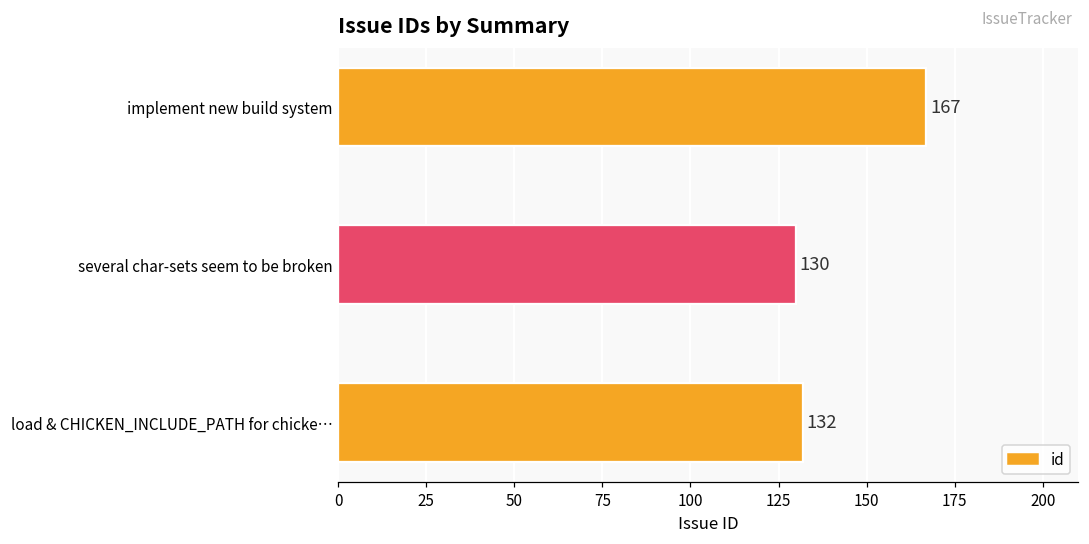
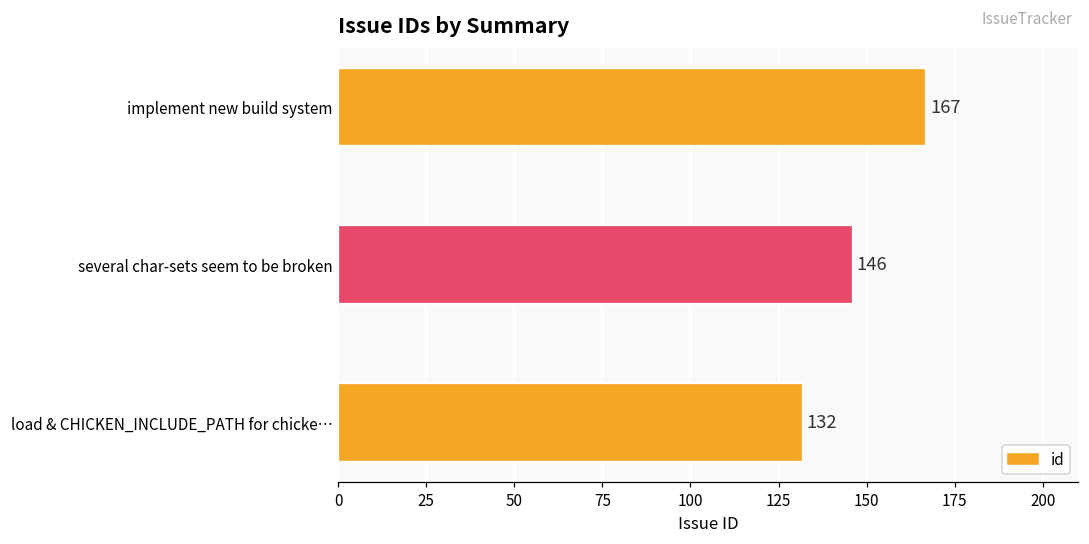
several char-sets seem to be broken: 130 -> 146
